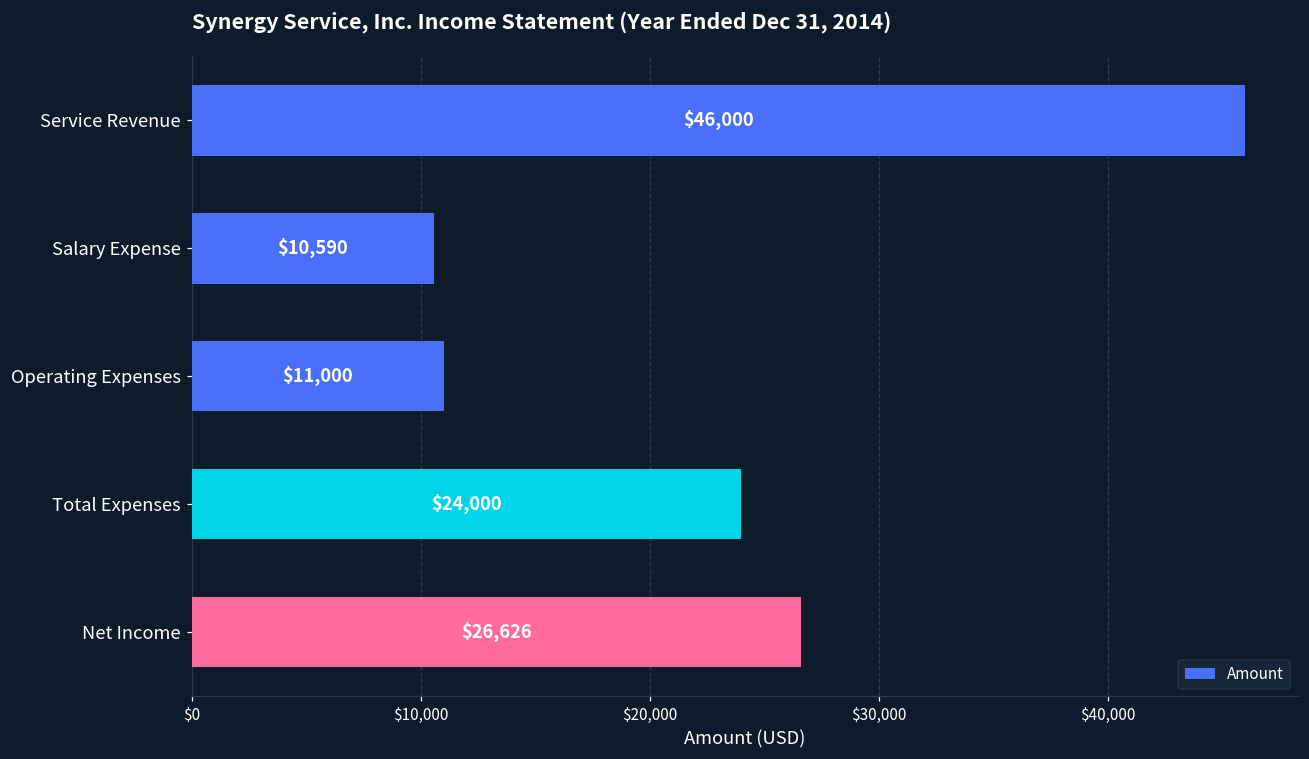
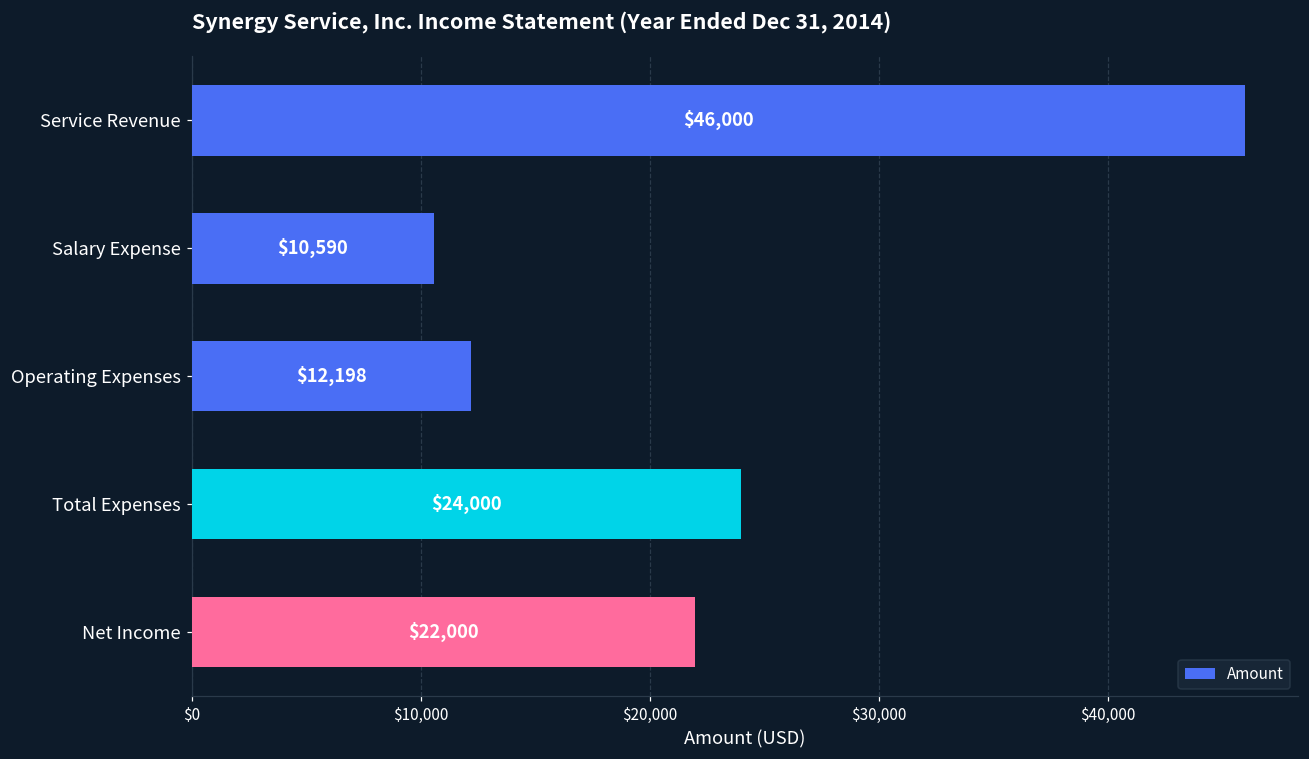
Operating Expenses: $11,000 -> $12,198
Net Income: $26,626 -> $22,000
